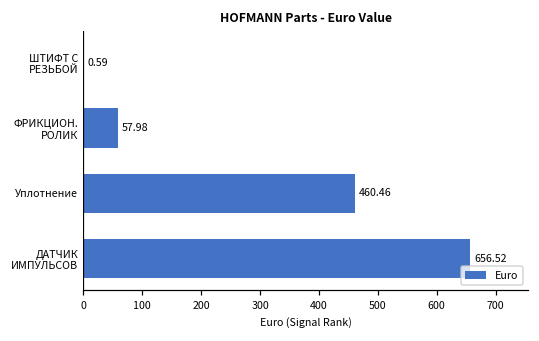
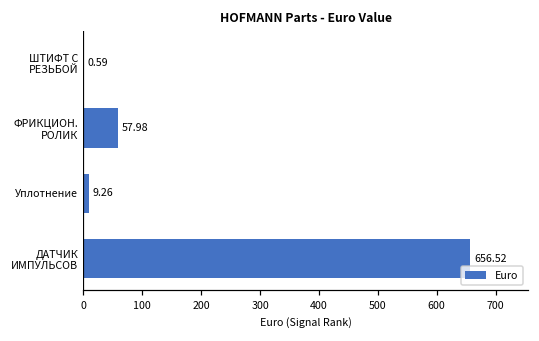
Уплотнение: 460.46 -> 9.26
